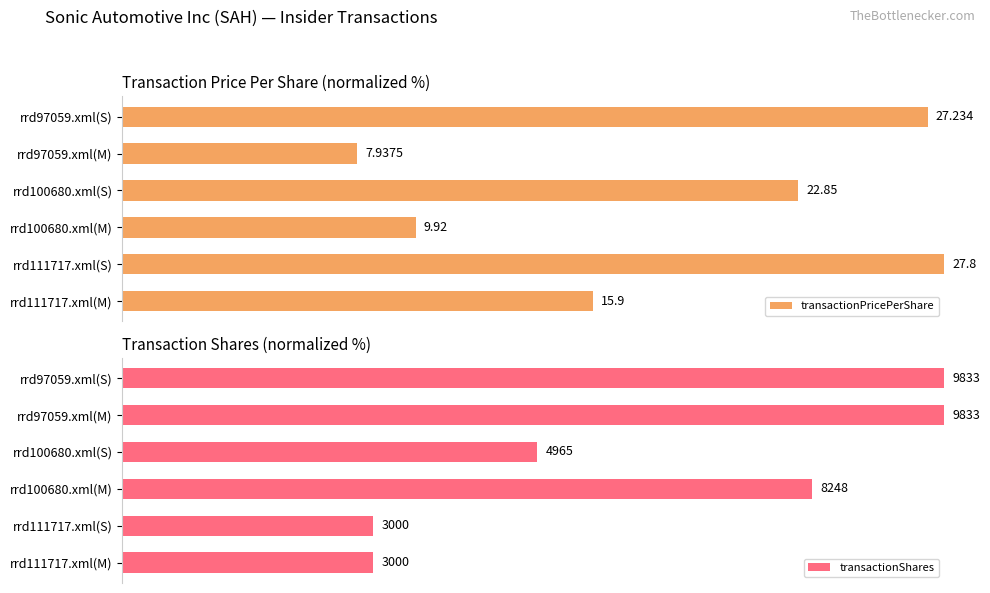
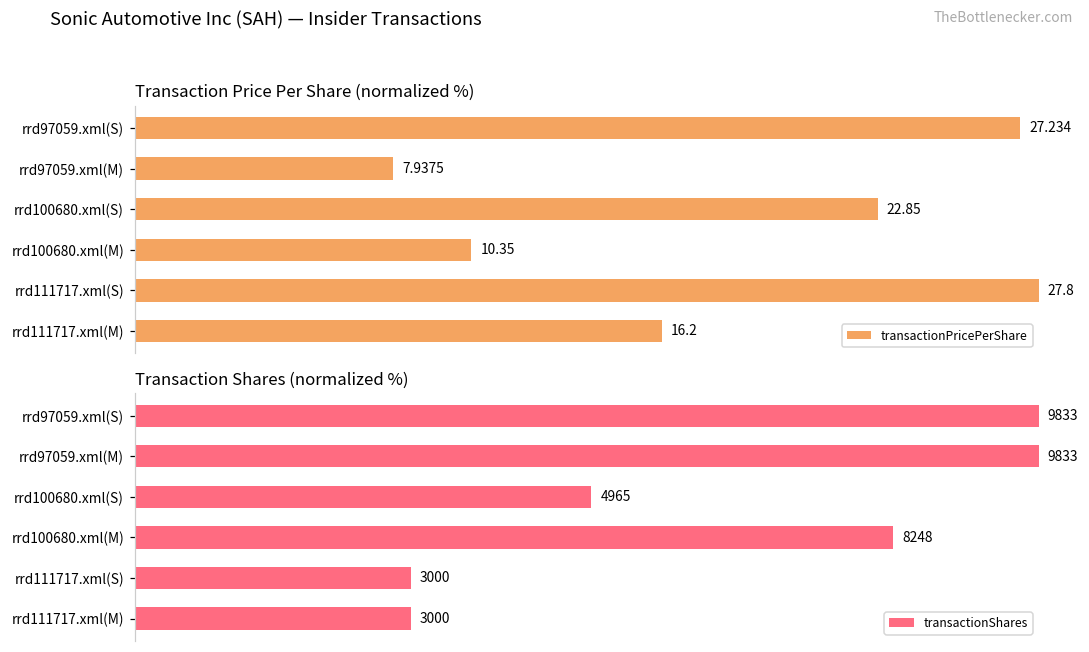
Transaction Price Per Share (normalized %), rrd100680.xml(M): 9.92 -> 10.35
Transaction Price Per Share (normalized %), rrd111717.xml(M): 15.9 -> 16.2
